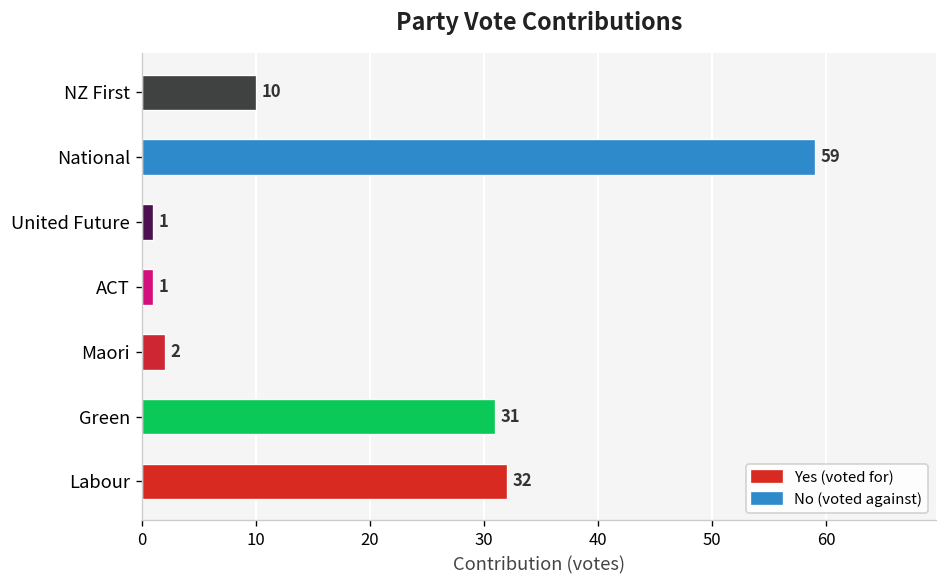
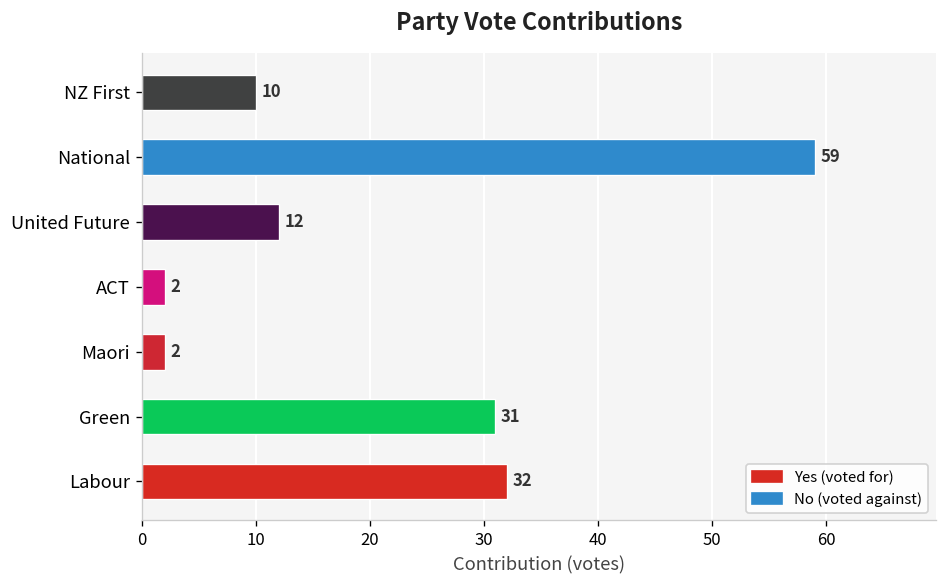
United Future: 1 -> 12
ACT: 1 -> 2
